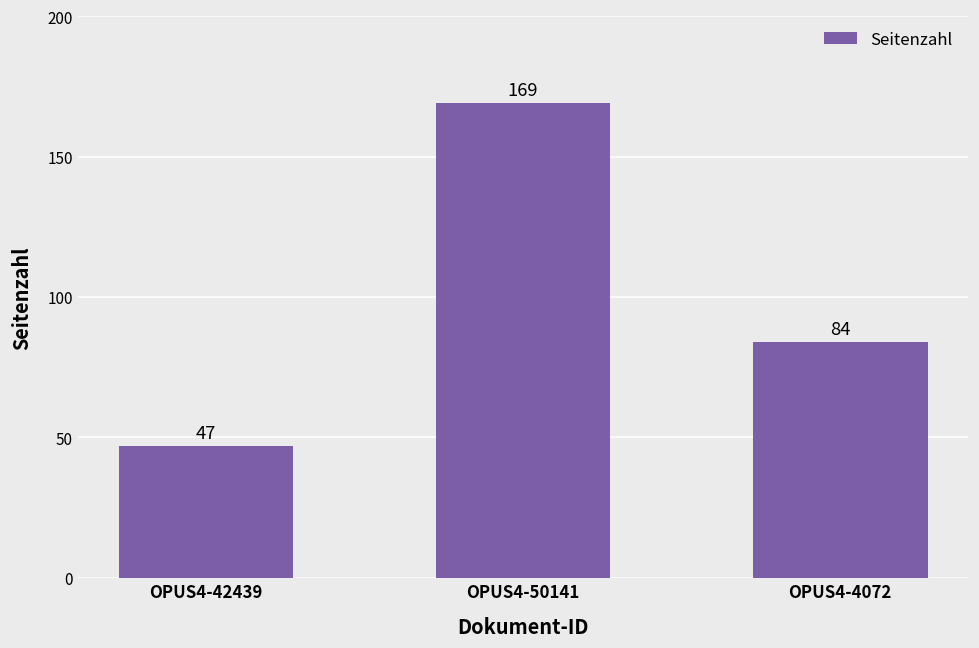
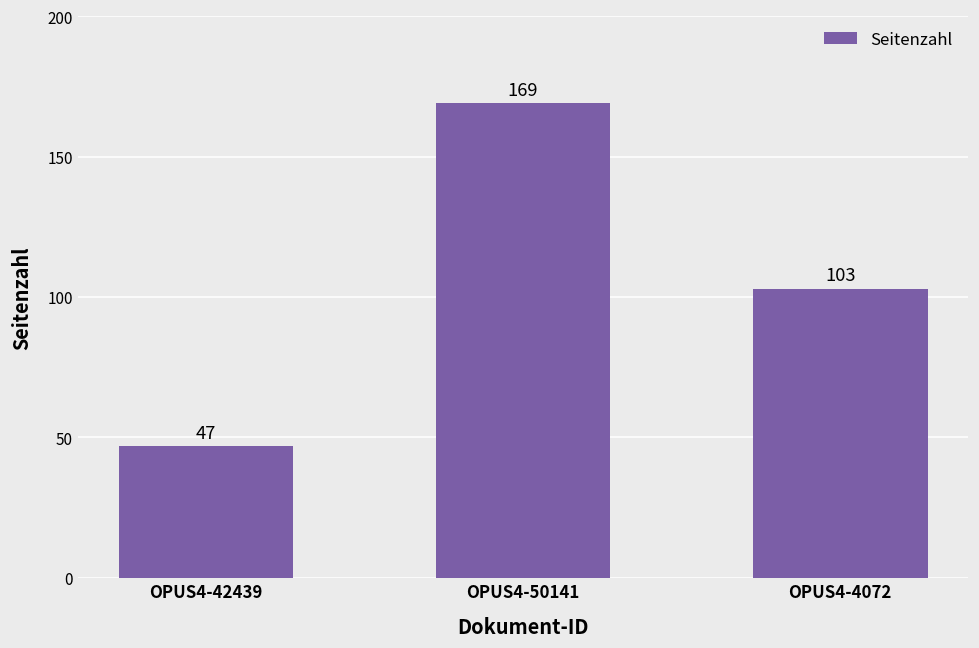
OPUS4-4072: 84 -> 103
